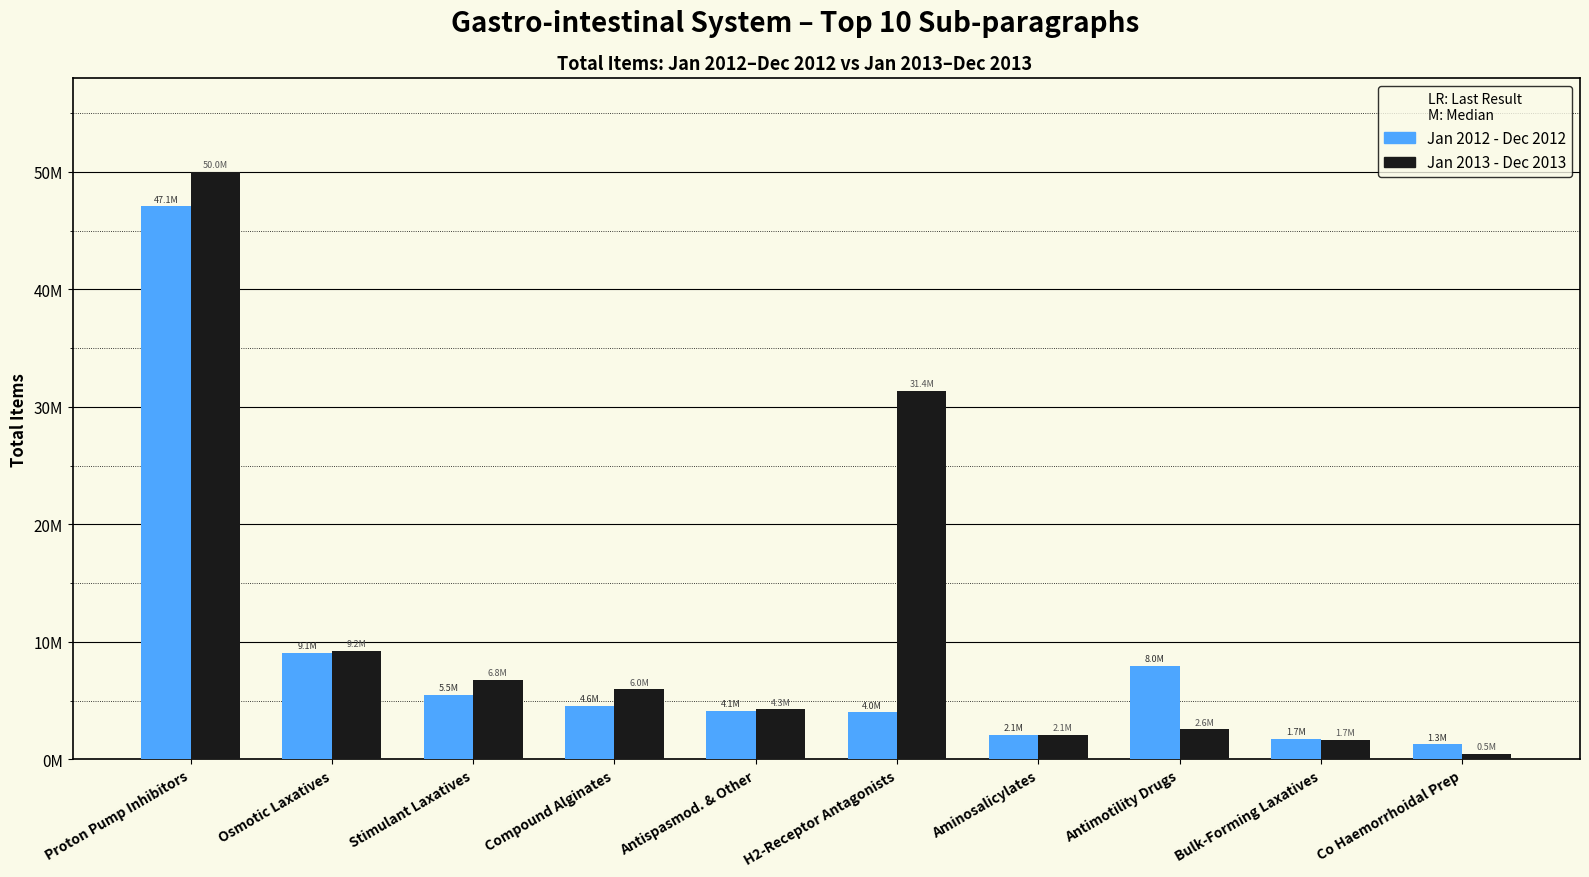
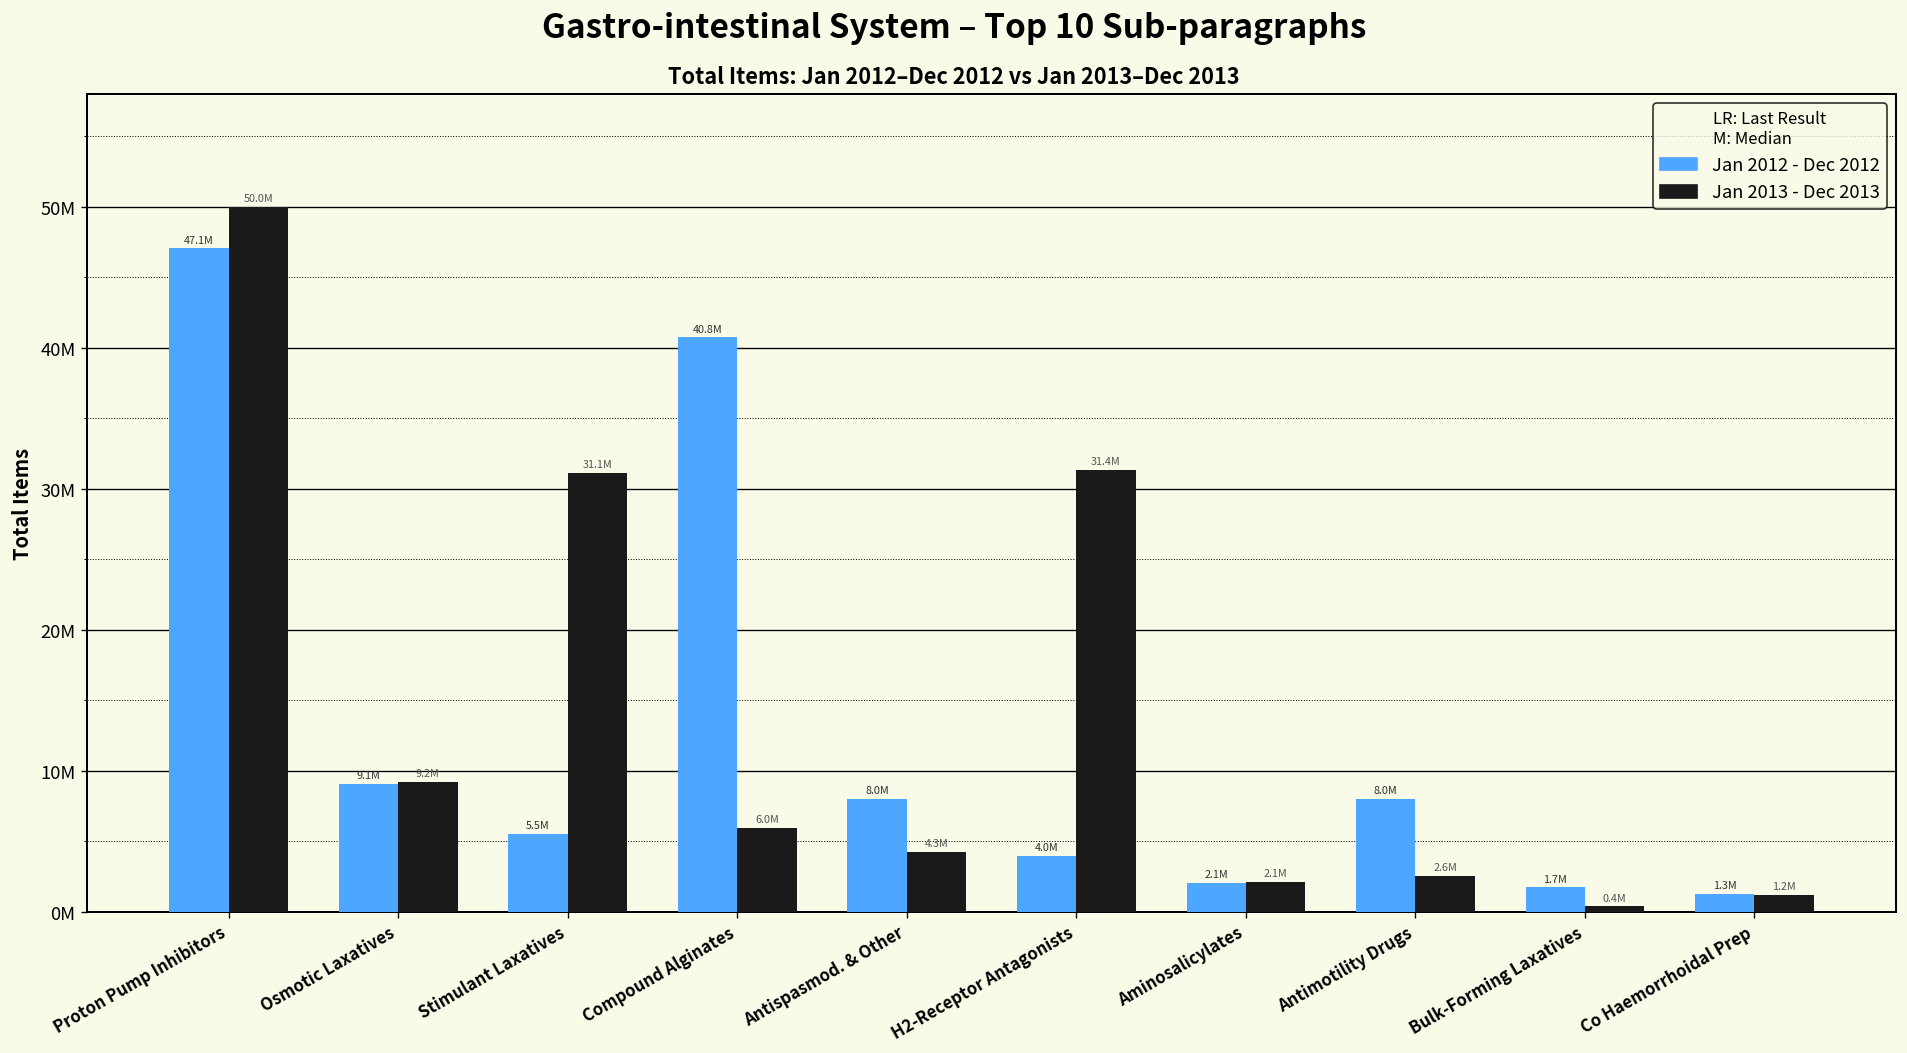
Jan 2013 - Dec 2013, Stimulant Laxatives: 6.8M -> 31.1M
Jan 2012 - Dec 2012, Compound Alginates: 4.6M -> 40.8M
Jan 2012 - Dec 2012, Antispasmod. & Other: 4.1M -> 8.0M
Jan 2013 - Dec 2013, Bulk-Forming Laxatives: 1.7M -> 0.4M
Jan 2013 - Dec 2013, Co Haemorrhoidal Prep: 0.5M -> 1.2M
